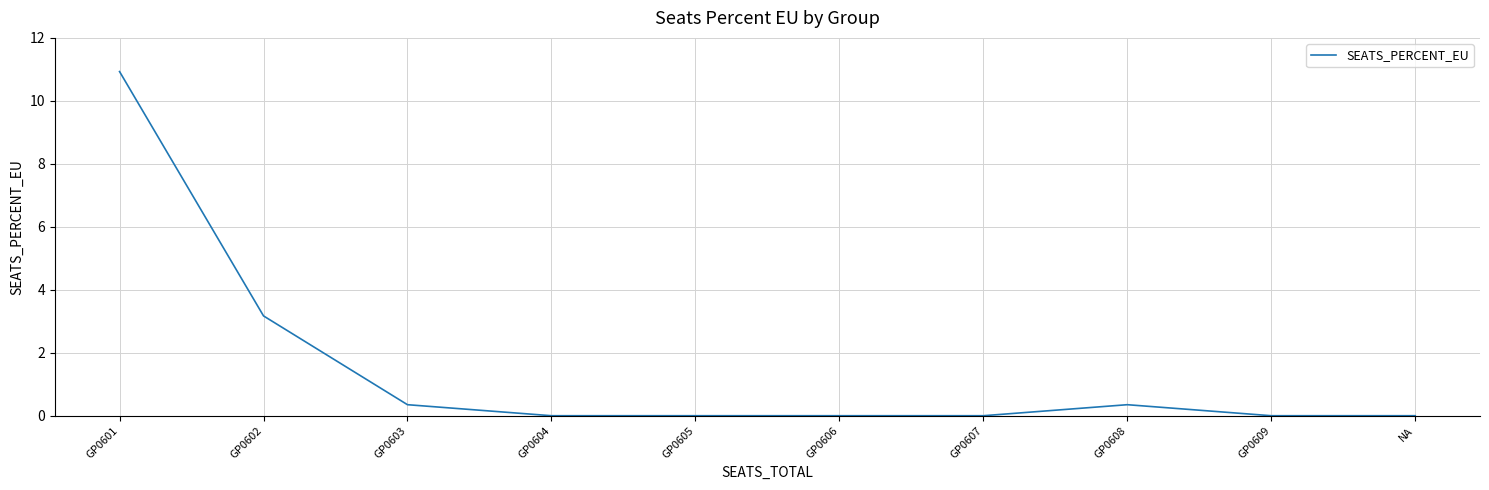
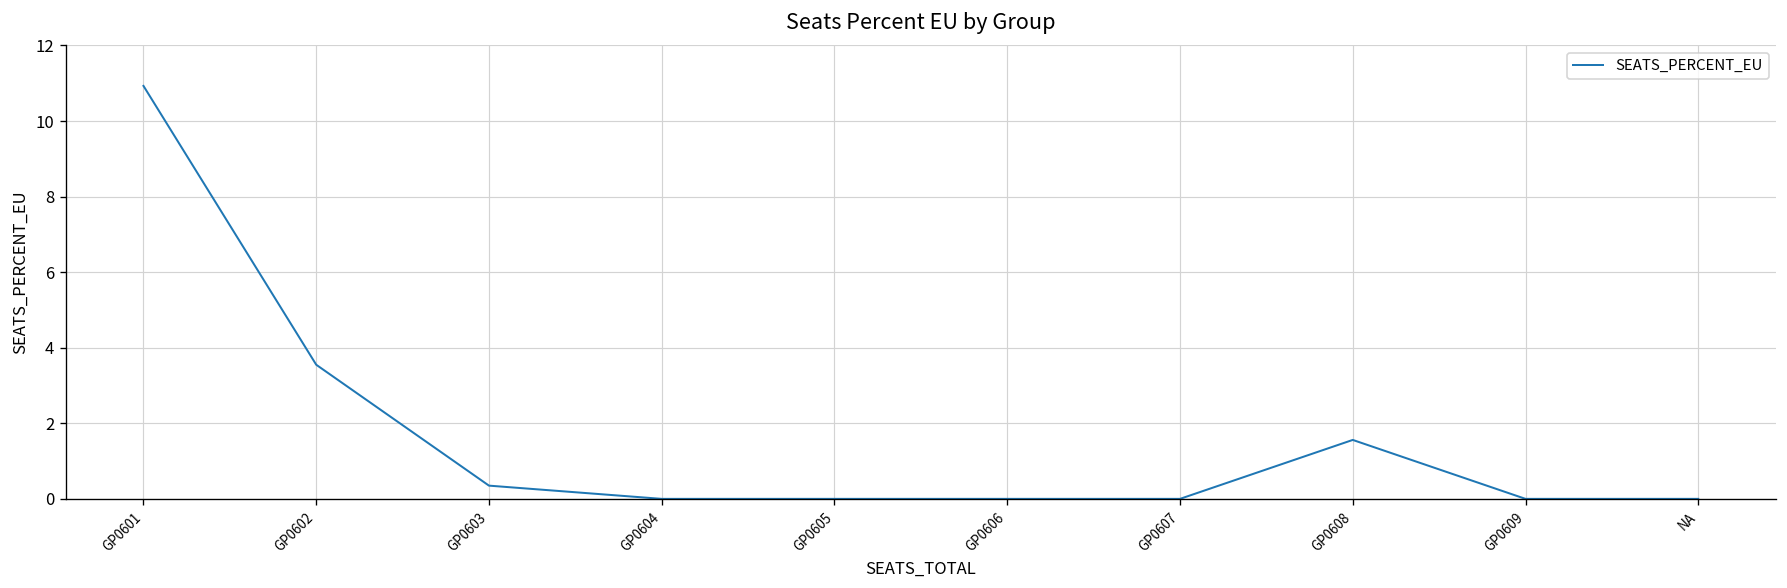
GP0602: 3.2 -> 3.6
GP0608: 0.4 -> 1.6
